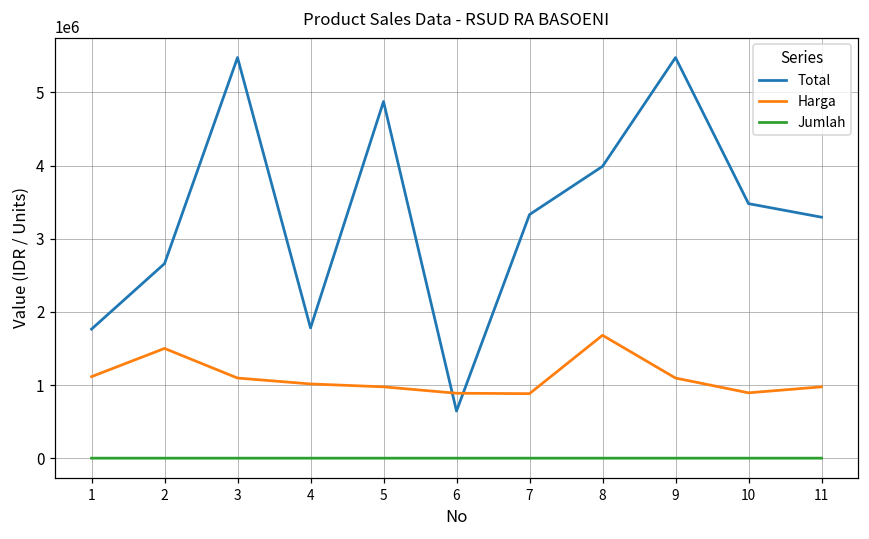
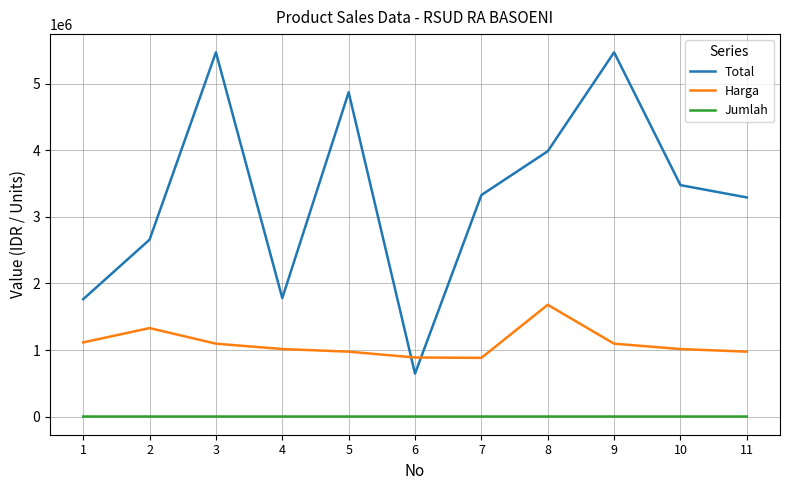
Harga, 2: 1500000 -> 1300000
Harga, 10: 900000 -> 1000000
